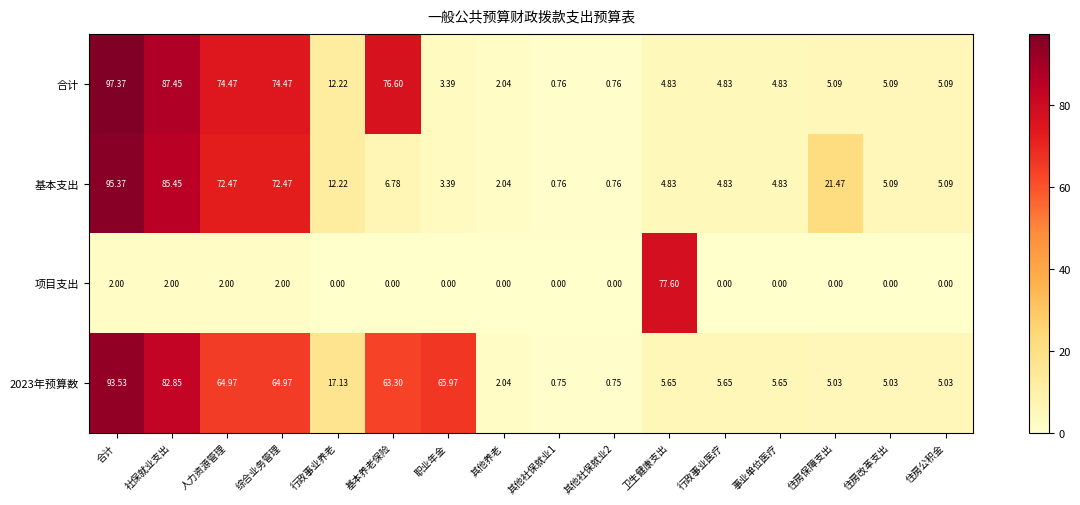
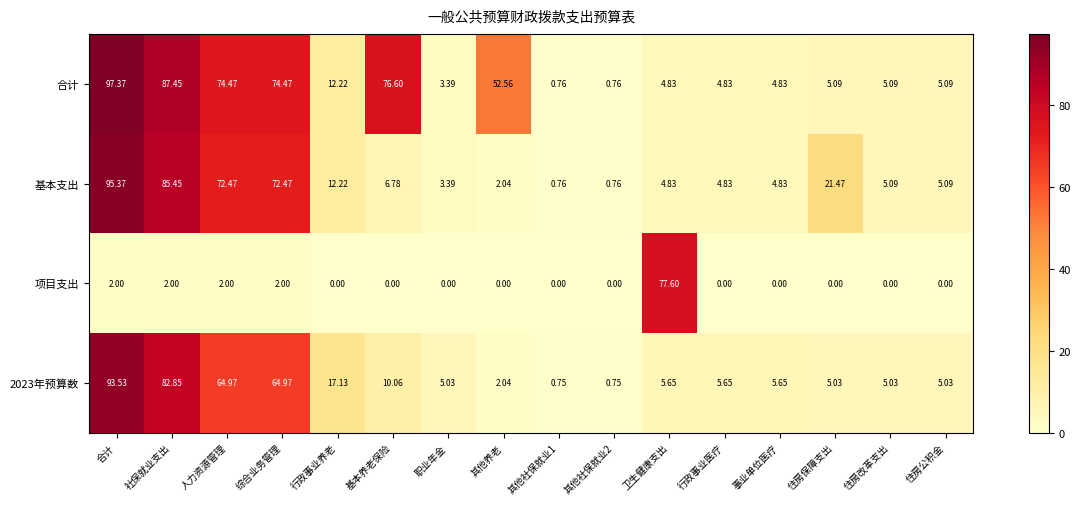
合计, 其他养老: 2.04 -> 52.56
2023年预算数, 基本养老保险: 63.30 -> 10.06
2023年预算数, 职业年金: 65.97 -> 5.03
